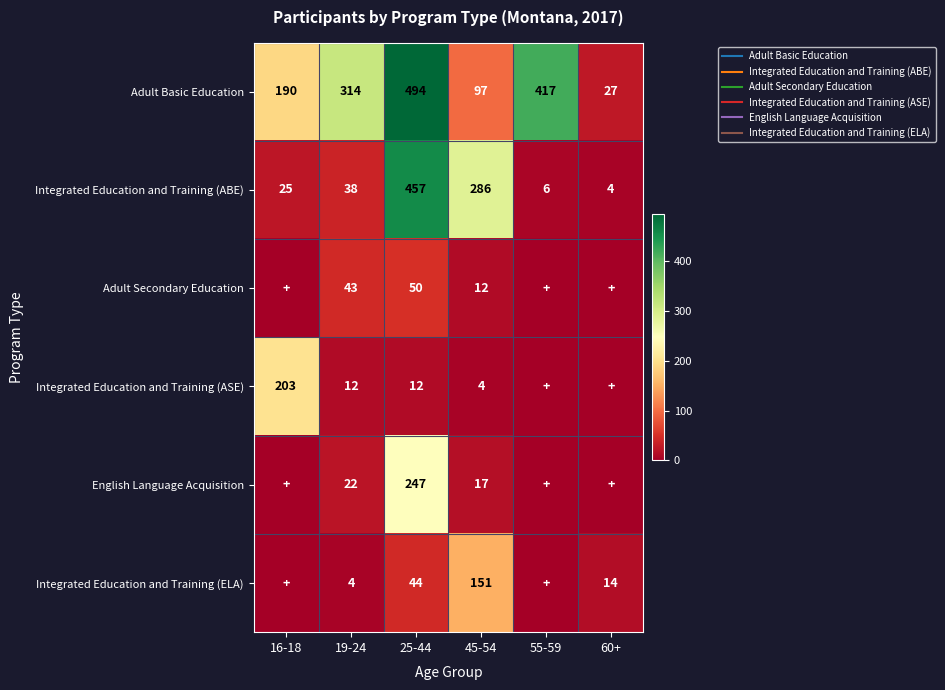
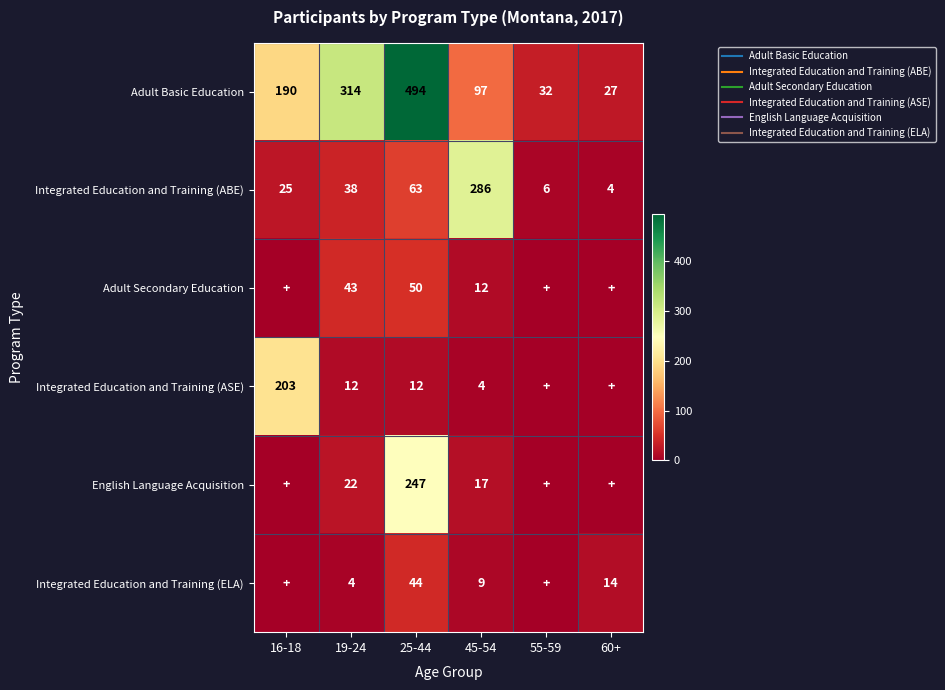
Adult Basic Education, 55-59: 417 -> 32
Integrated Education and Training (ABE), 25-44: 457 -> 63
Integrated Education and Training (ELA), 45-54: 151 -> 9
